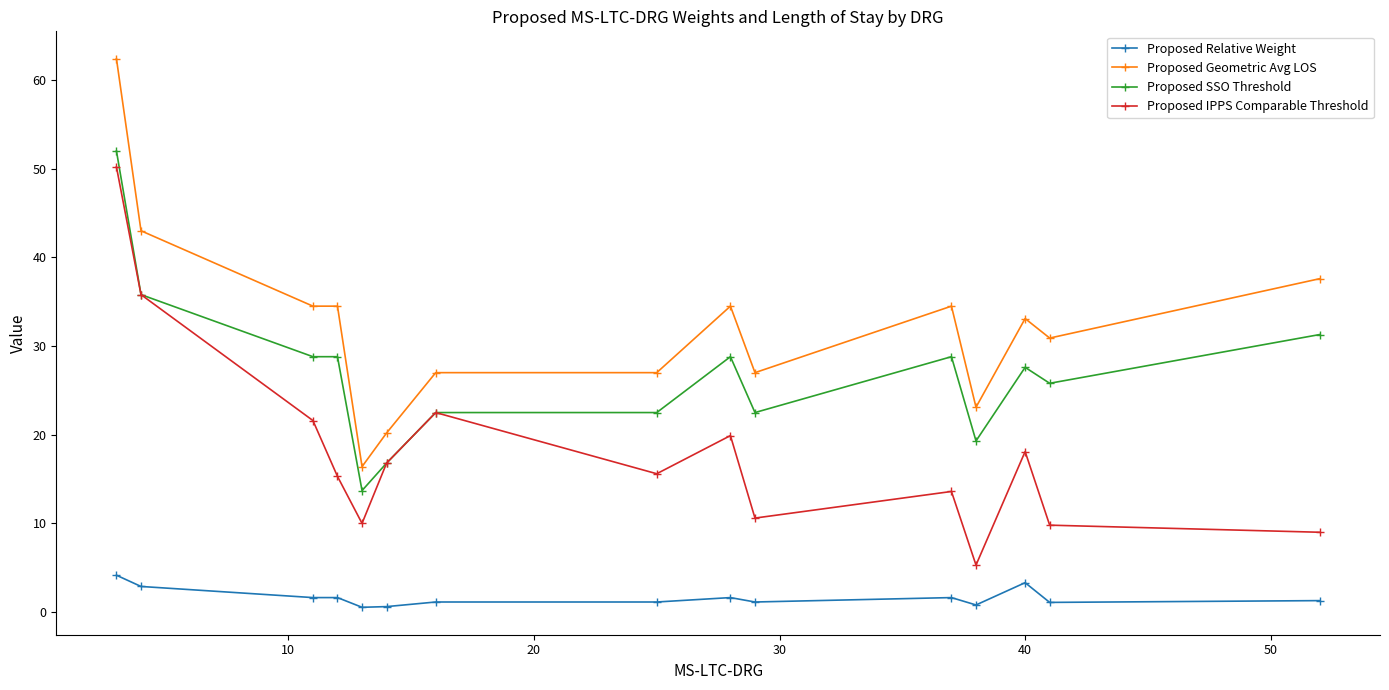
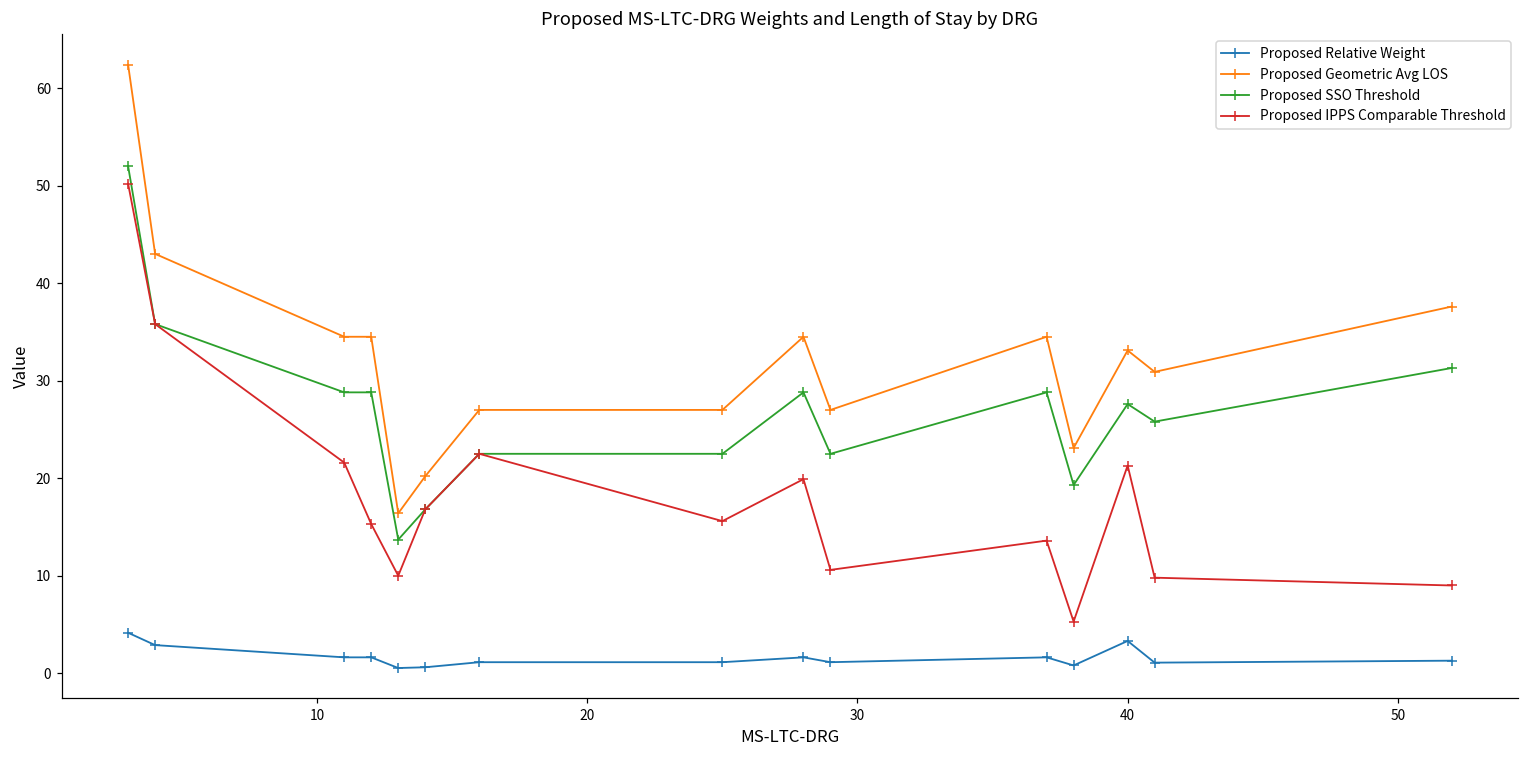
Proposed IPPS Comparable Threshold, 40: 18 -> 21
